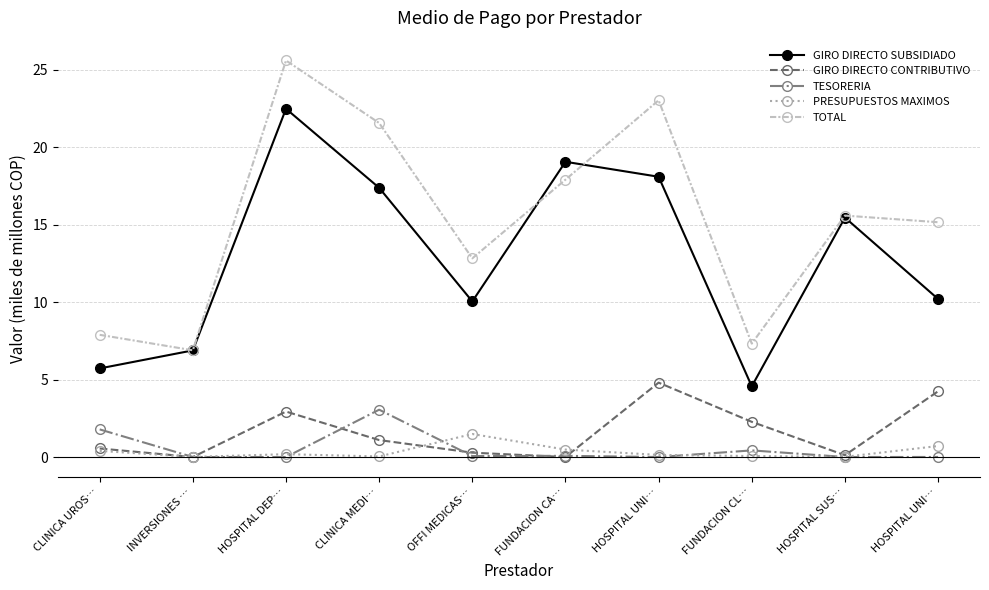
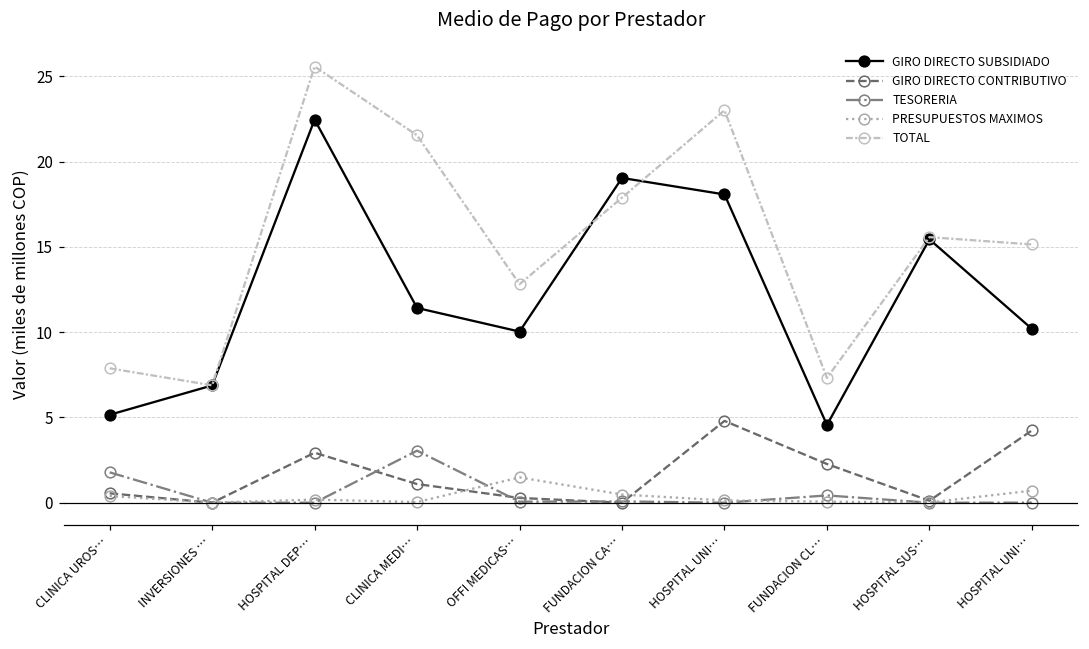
GIRO DIRECTO SUBSIDIADO, CLINICA UROS…: 5.7 -> 5.2
GIRO DIRECTO SUBSIDIADO, CLINICA MEDI…: 17.4 -> 11.4
